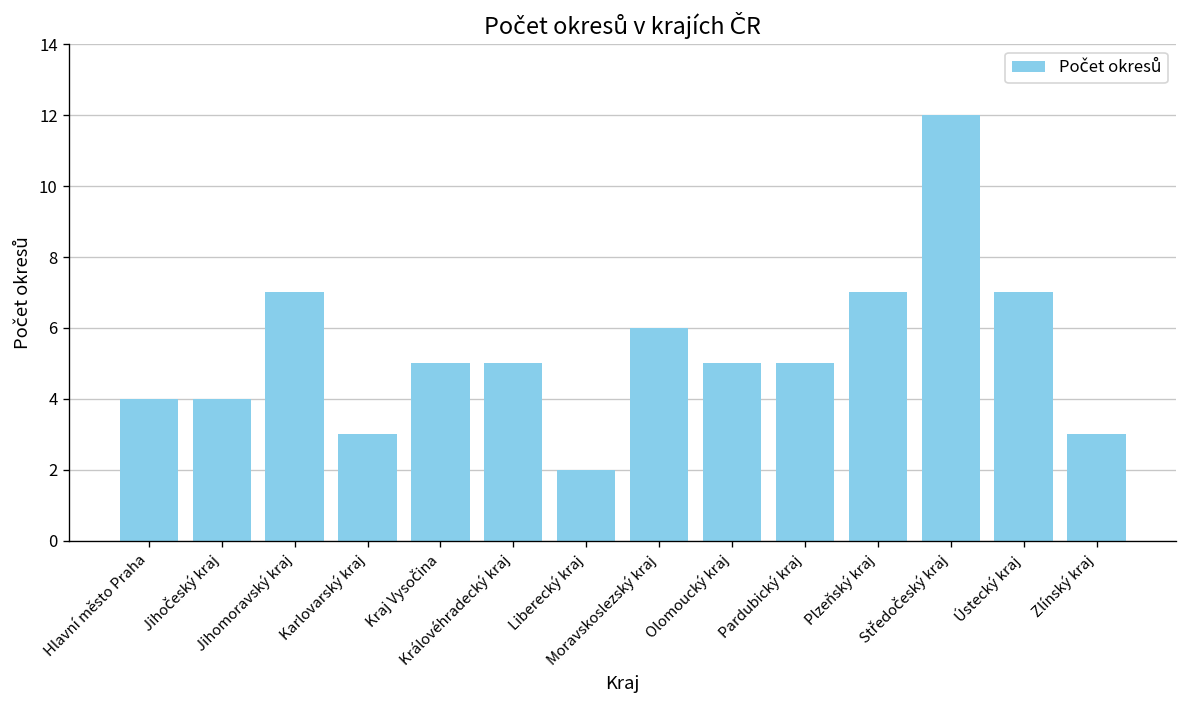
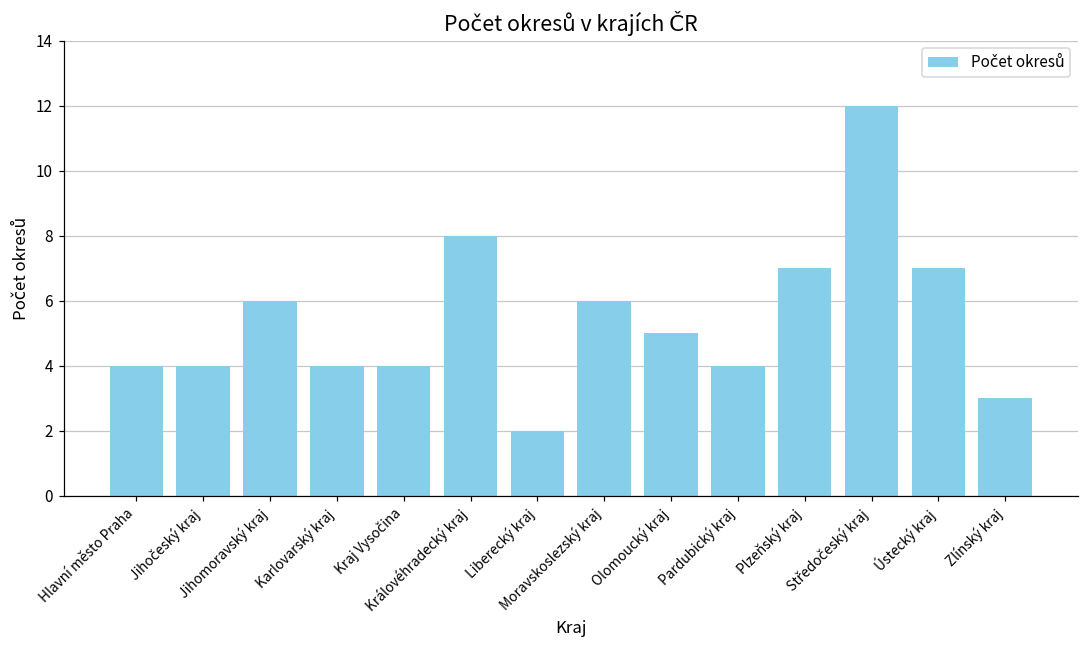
Jihomoravský kraj: 7 -> 6
Karlovarský kraj: 3 -> 4
Kraj Vysočina: 5 -> 4
Královéhradecký kraj: 5 -> 8
Pardubický kraj: 5 -> 4
